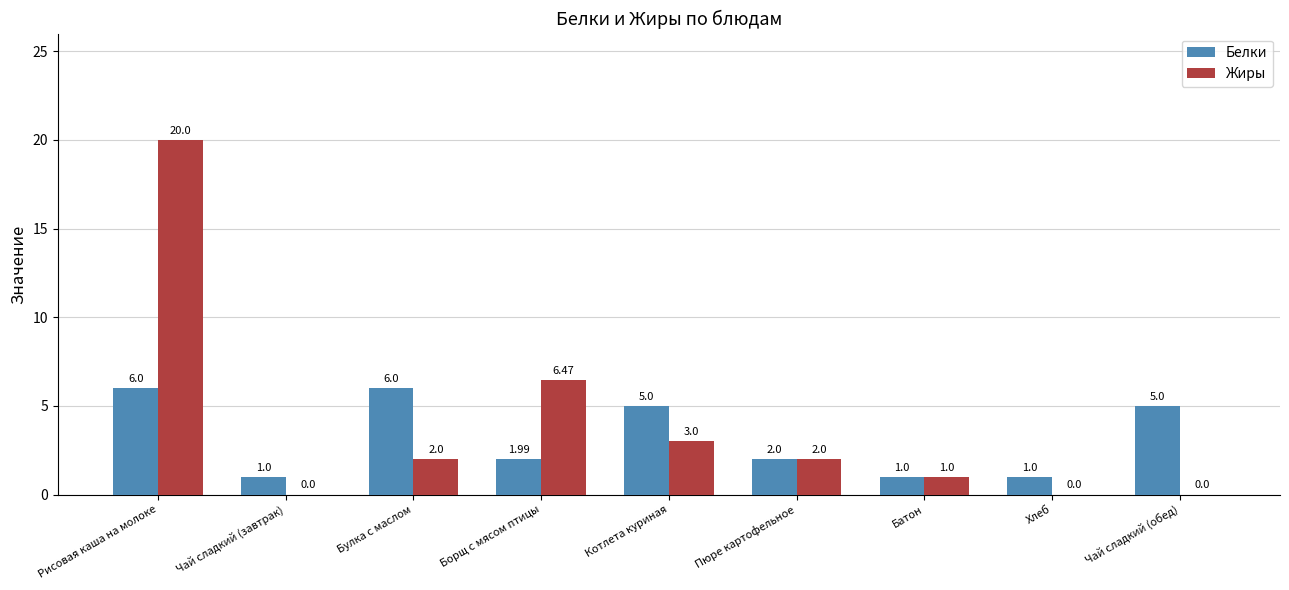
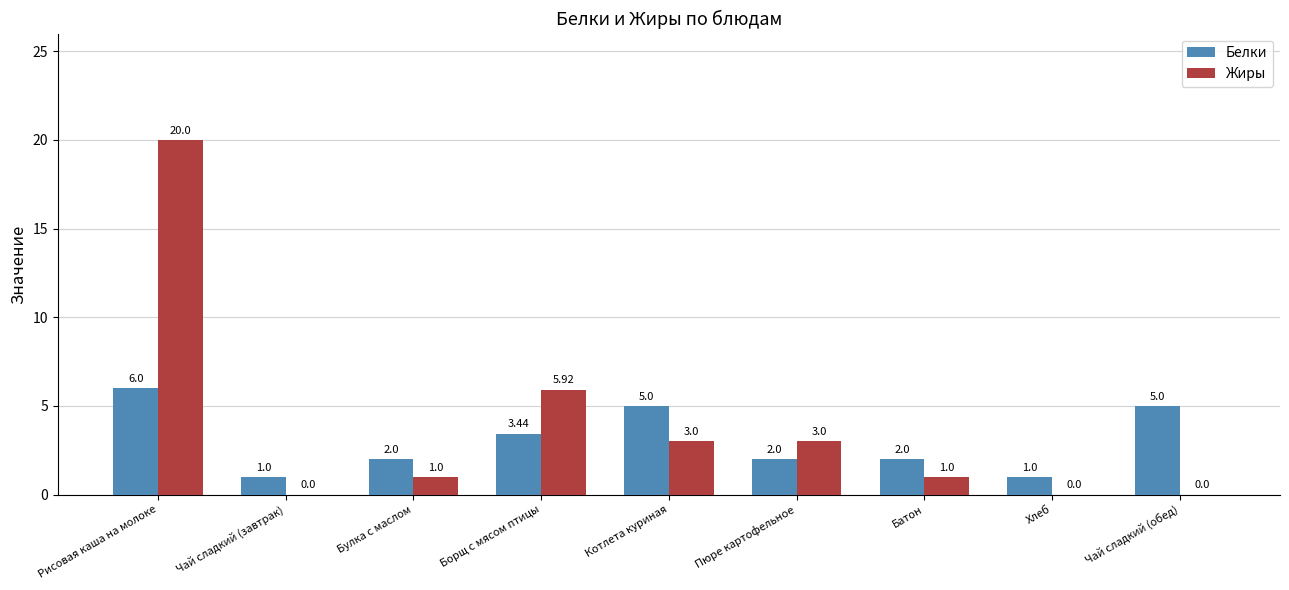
Белки, Булка с маслом: 6.0 -> 2.0
Жиры, Булка с маслом: 2.0 -> 1.0
Белки, Борщ с мясом птицы: 1.99 -> 3.44
Жиры, Борщ с мясом птицы: 6.47 -> 5.92
Жиры, Пюре картофельное: 2.0 -> 3.0
Белки, Батон: 1.0 -> 2.0
